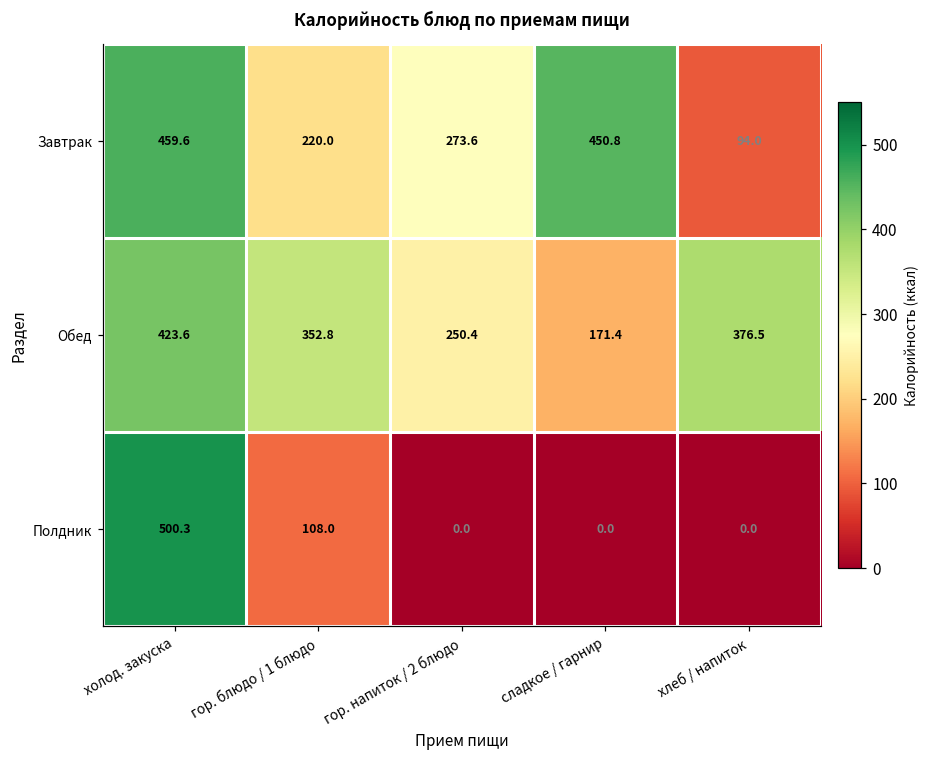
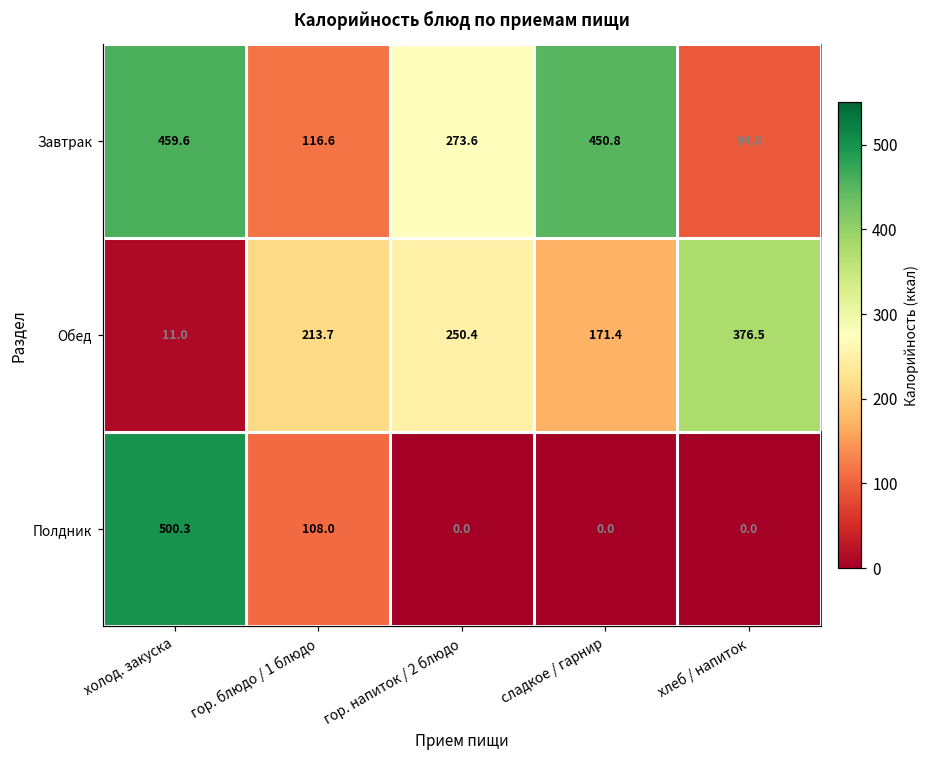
Завтрак, гор. блюдо / 1 блюдо: 220.0 -> 116.6
Обед, холод. закуска: 423.6 -> 11.0
Обед, гор. блюдо / 1 блюдо: 352.8 -> 213.7
